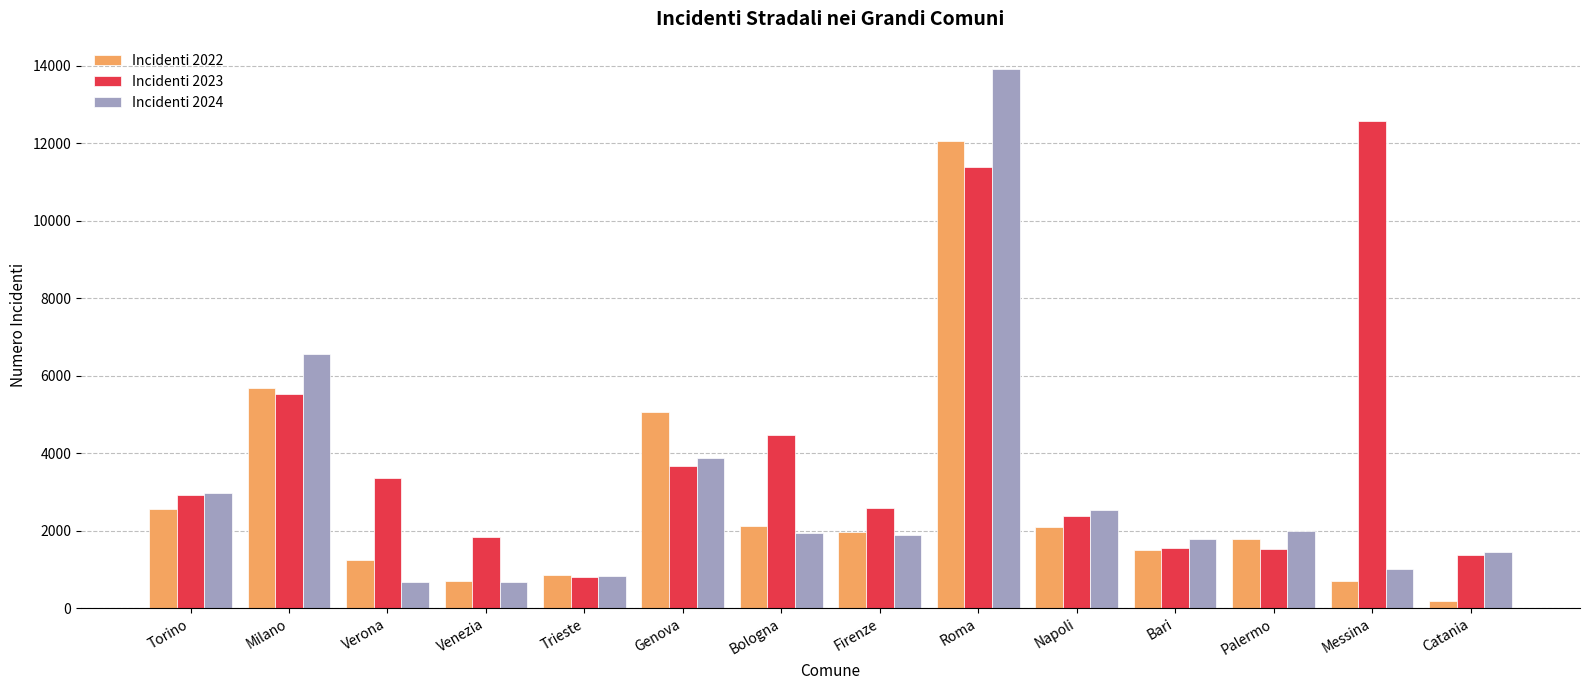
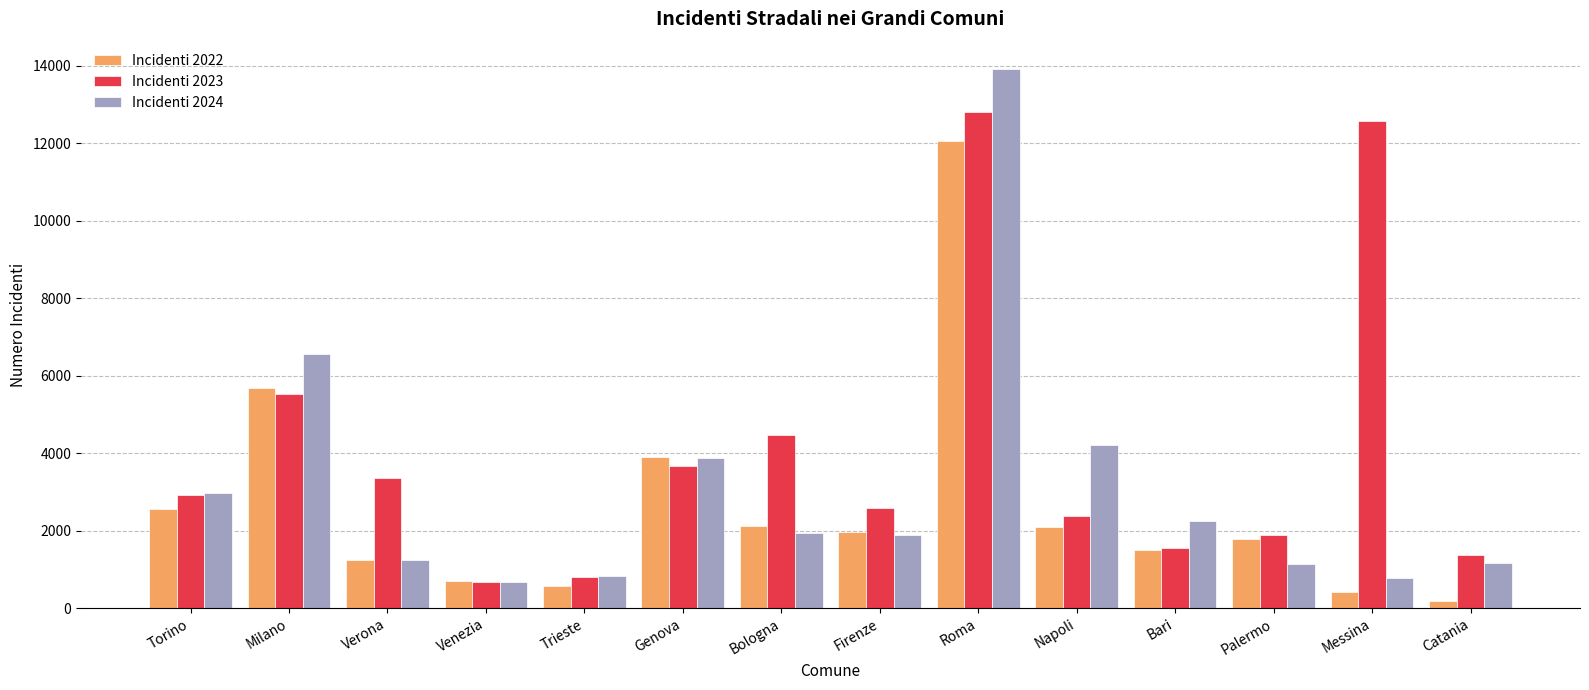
Incidenti 2024, Verona: 700 -> 1200
Incidenti 2023, Venezia: 1800 -> 700
Incidenti 2022, Trieste: 900 -> 600
Incidenti 2022, Genova: 5100 -> 3900
Incidenti 2023, Roma: 11400 -> 12800
Incidenti 2024, Napoli: 2500 -> 4200
Incidenti 2024, Bari: 1800 -> 2200
Incidenti 2023, Palermo: 1500 -> 1900
Incidenti 2024, Palermo: 2000 -> 1100
Incidenti 2022, Messina: 700 -> 400
Incidenti 2024, Messina: 1000 -> 800
Incidenti 2024, Catania: 1500 -> 1200
